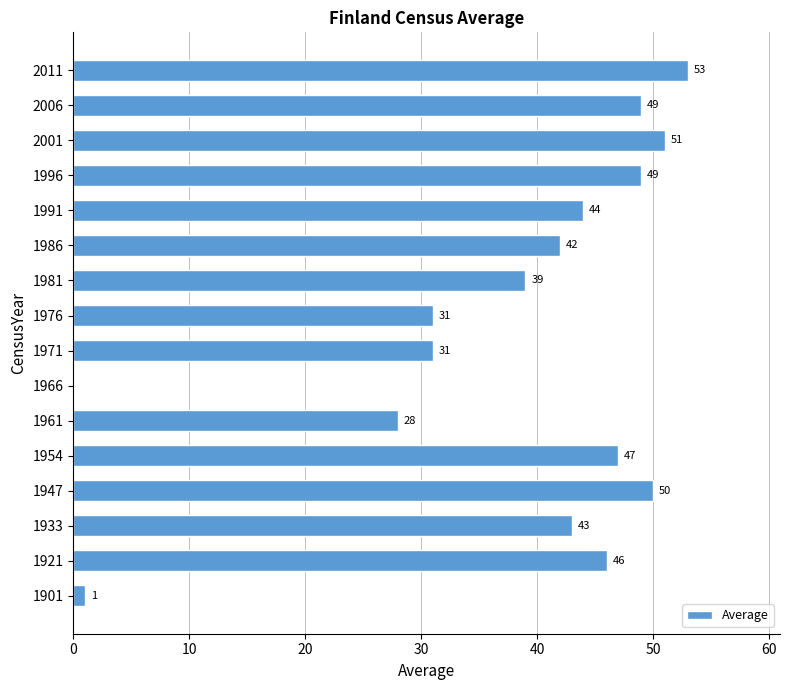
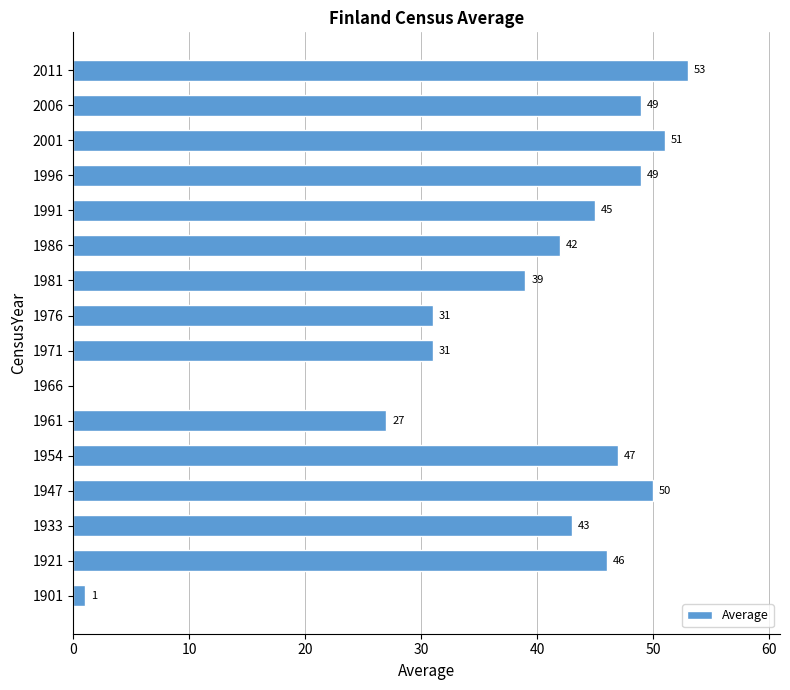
1991: 44 -> 45
1961: 28 -> 27
